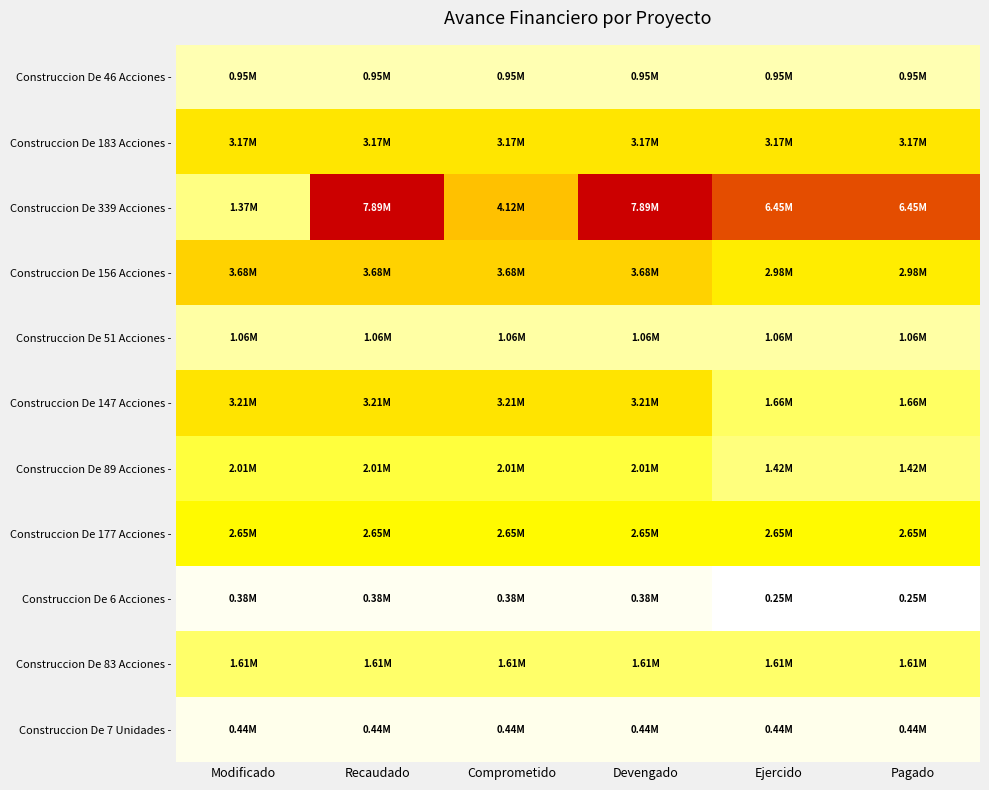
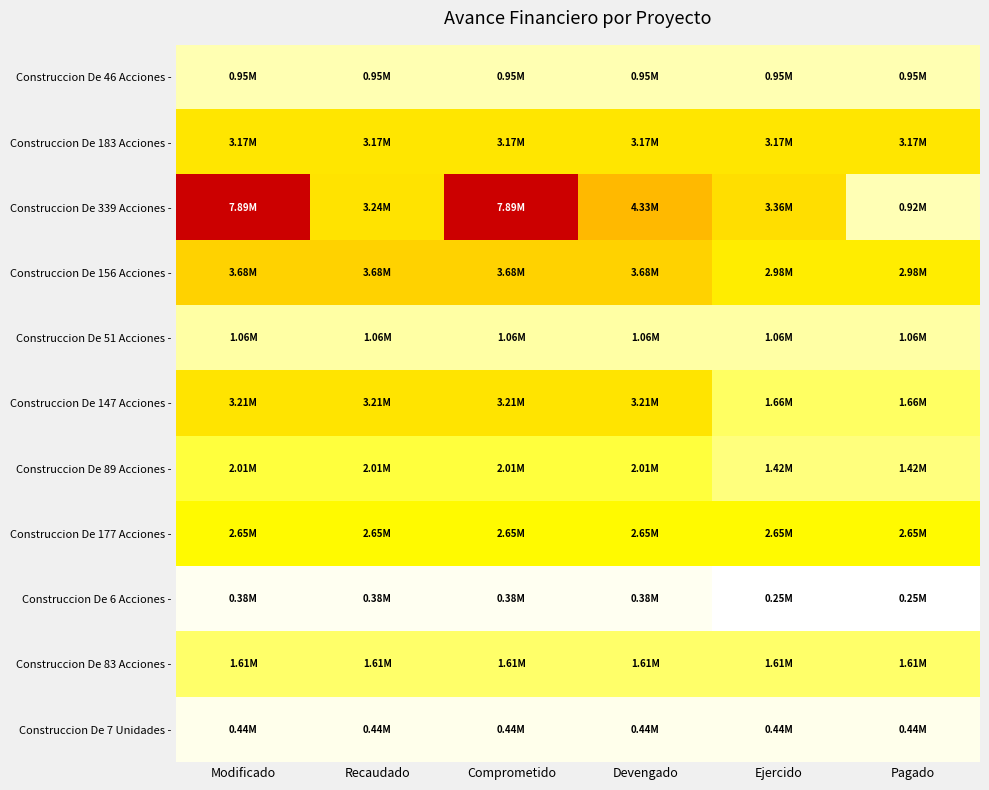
Construccion De 339 Acciones -, Modificado: 1.37M -> 7.89M
Construccion De 339 Acciones -, Recaudado: 7.89M -> 3.24M
Construccion De 339 Acciones -, Comprometido: 4.12M -> 7.89M
Construccion De 339 Acciones -, Devengado: 7.89M -> 4.33M
Construccion De 339 Acciones -, Ejercido: 6.45M -> 3.36M
Construccion De 339 Acciones -, Pagado: 6.45M -> 0.92M
